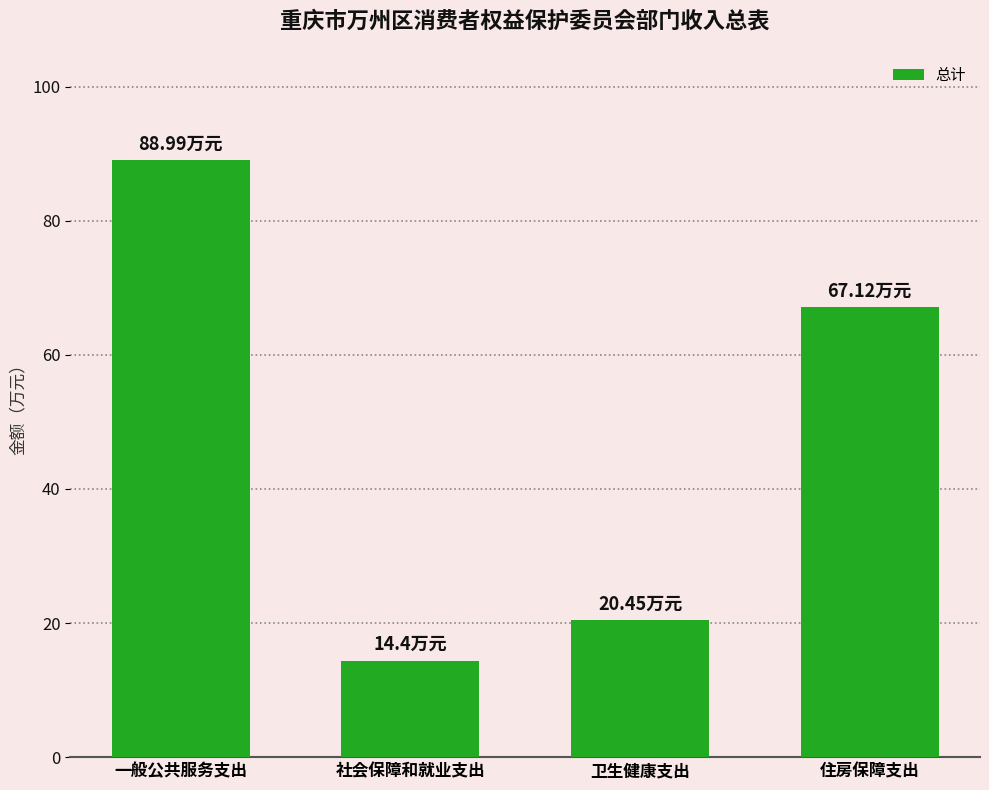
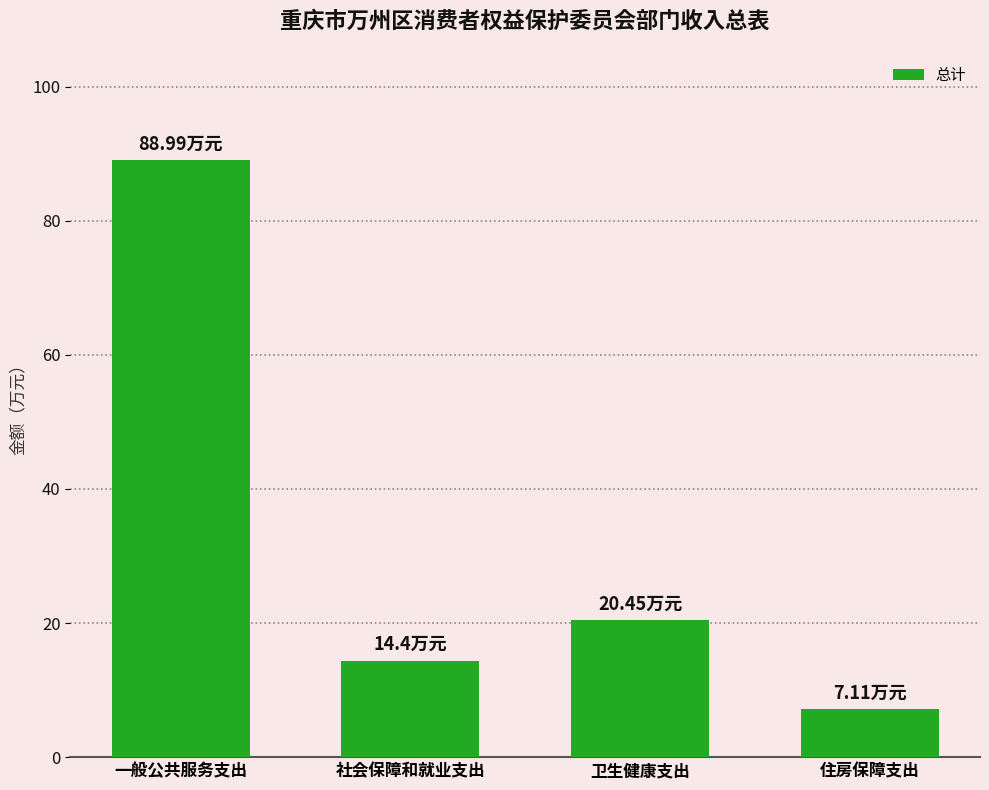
住房保障支出: 67.12 -> 7.11
